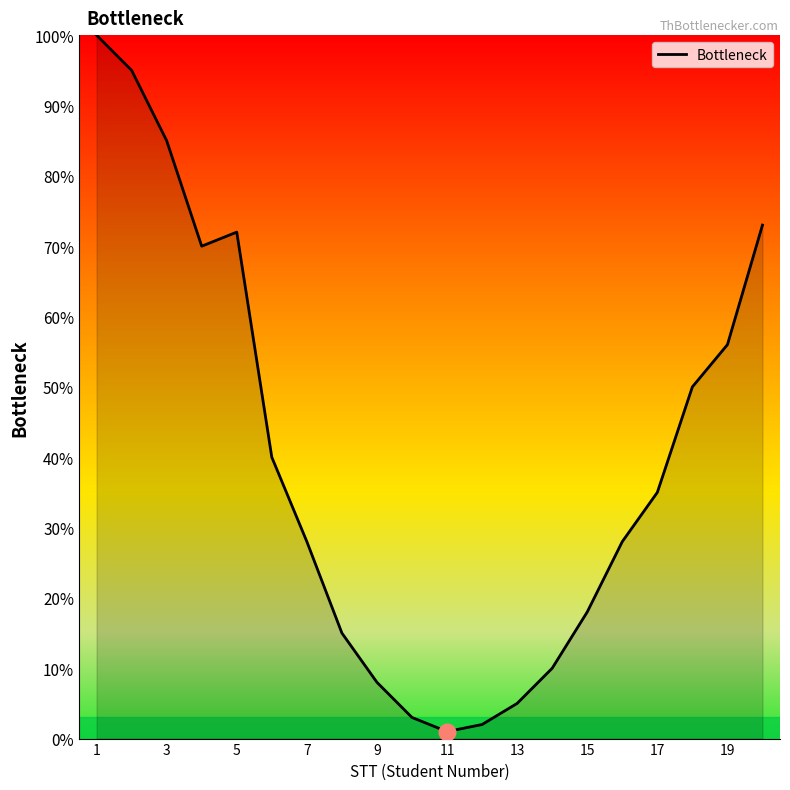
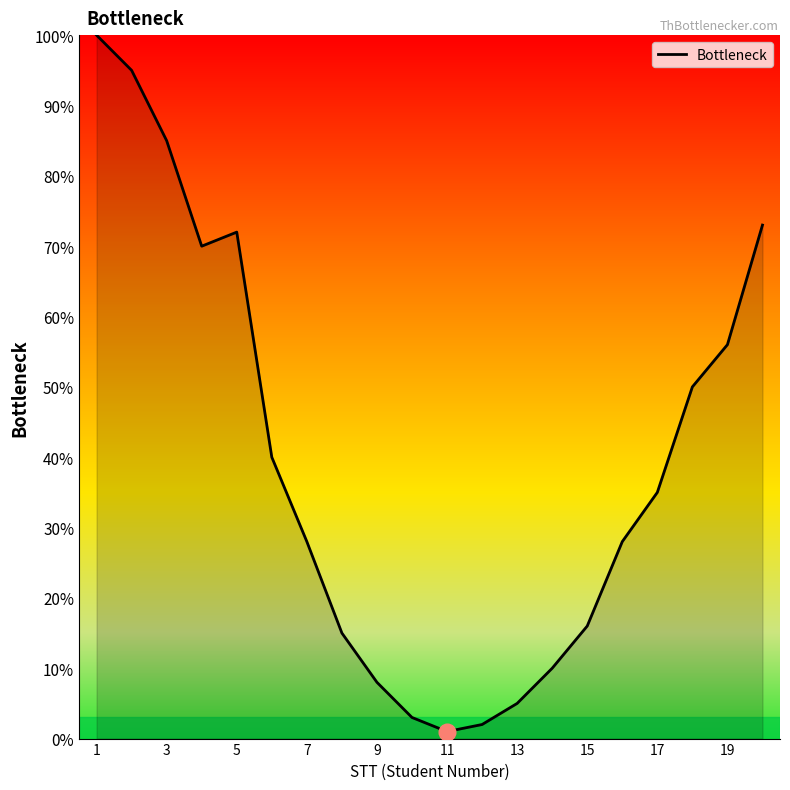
Bottleneck, 15: 18% -> 16%
